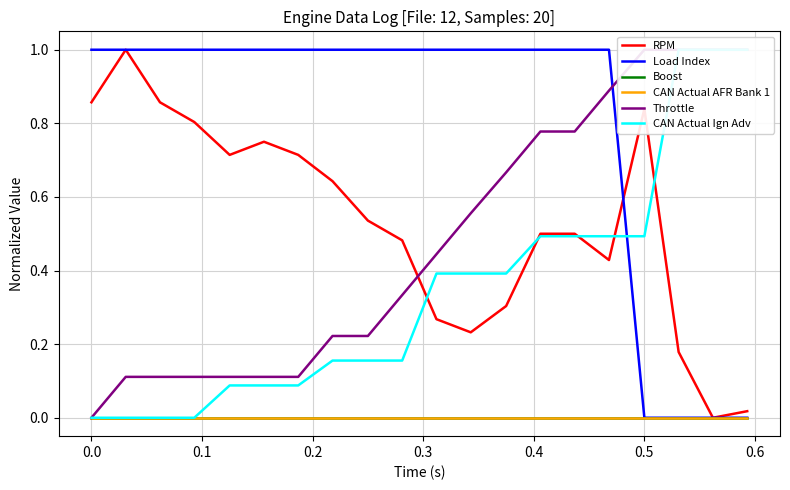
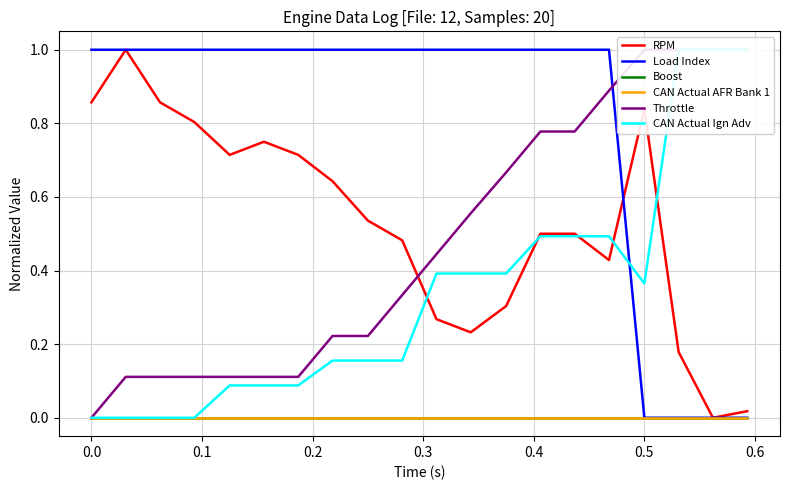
CAN Actual Ign Adv, 0.5: 0.49 -> 0.36
